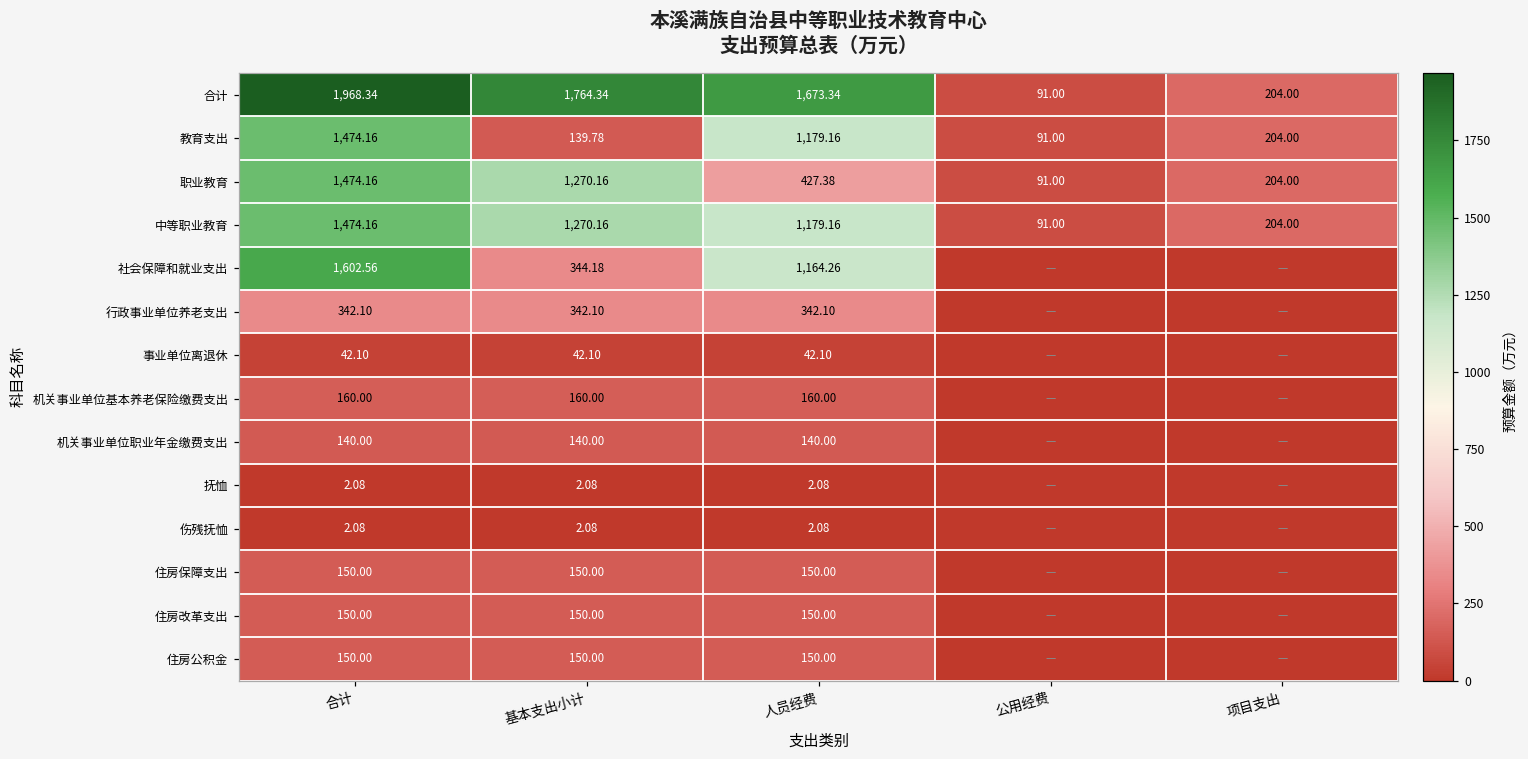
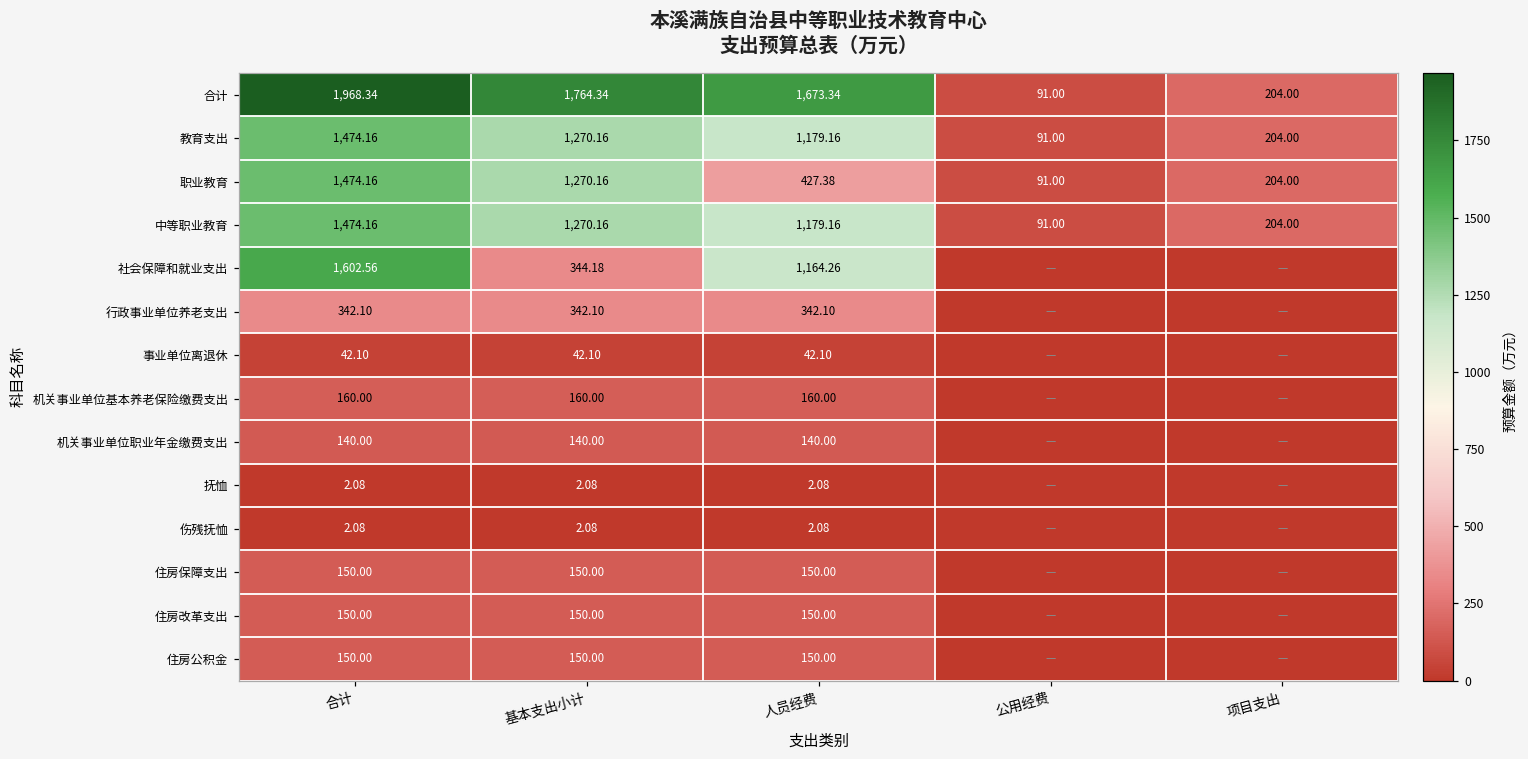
教育支出, 基本支出小计: 139.78 -> 1,270.16
